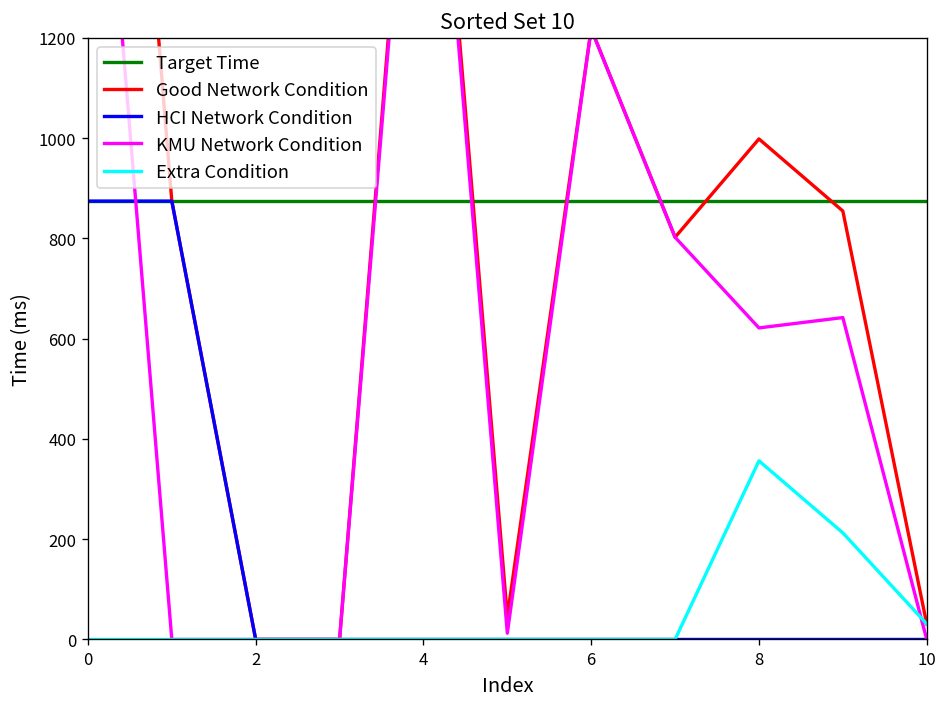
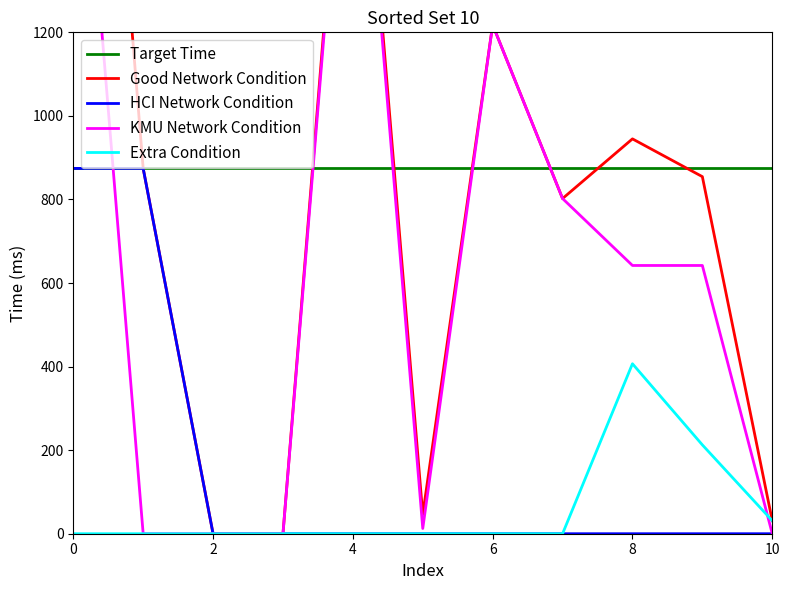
Good Network Condition, 8: 1000 -> 950
KMU Network Condition, 8: 620 -> 640
Extra Condition, 8: 360 -> 410
